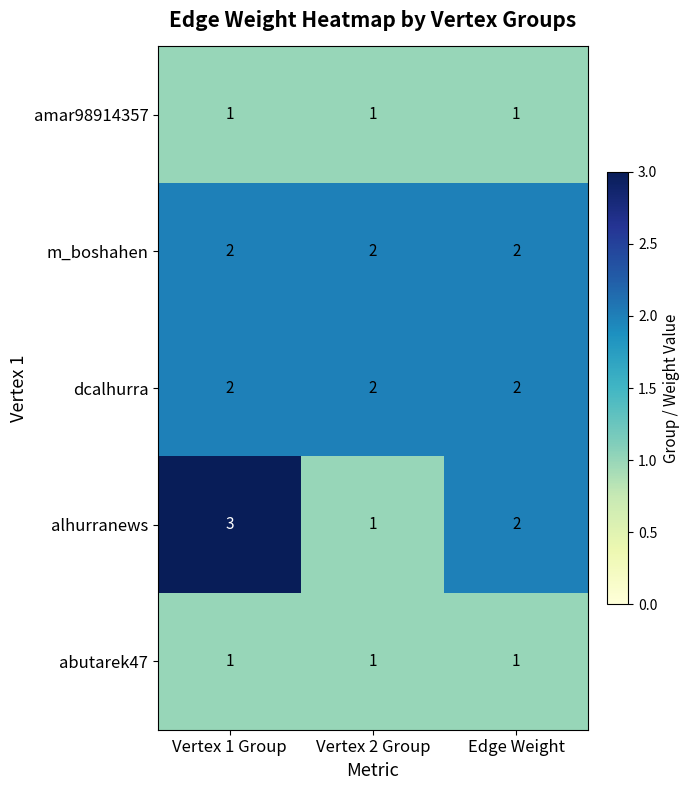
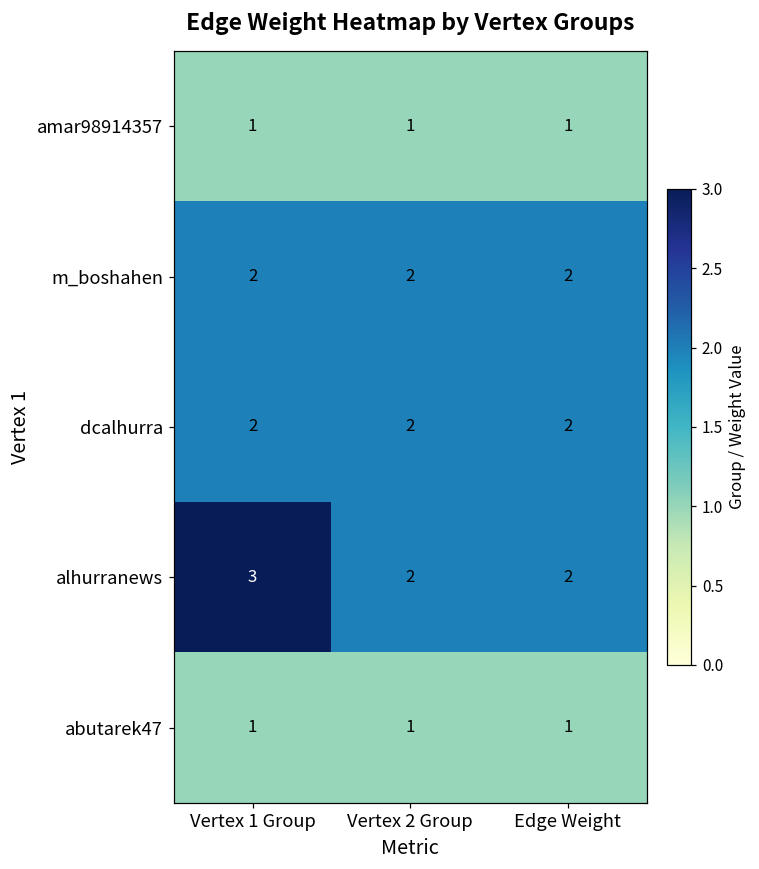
alhurranews, Vertex 2 Group: 1 -> 2
